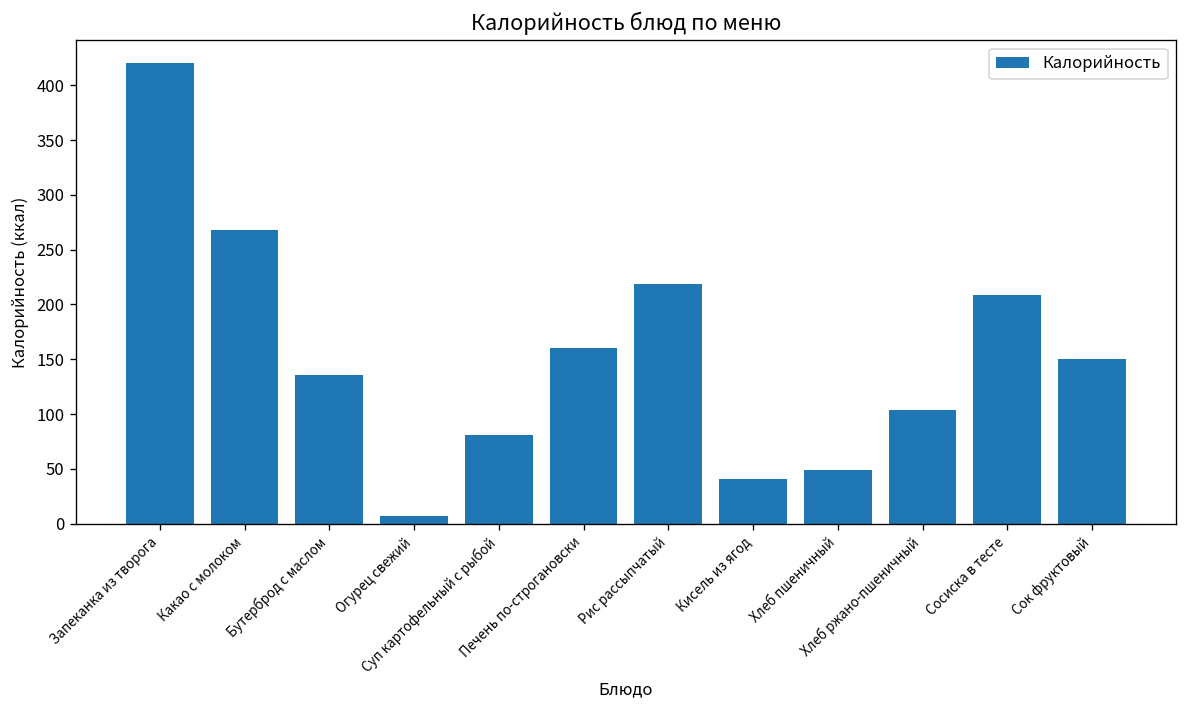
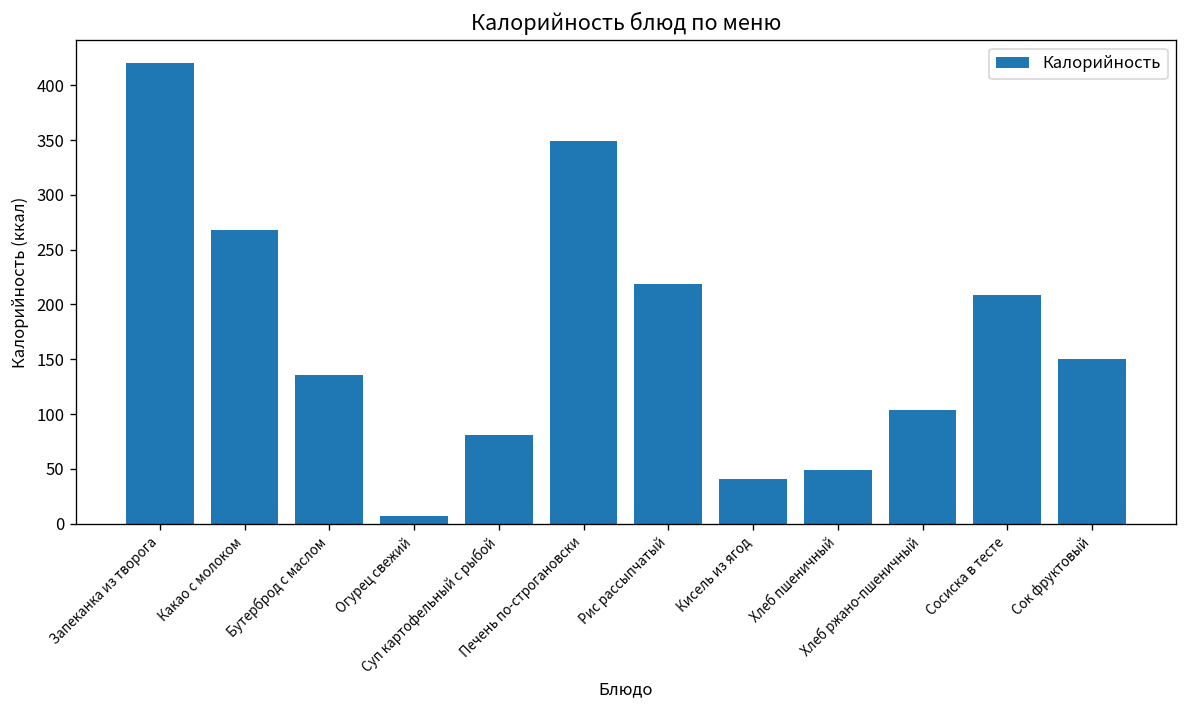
Печень по-строгановски: 160 -> 350
